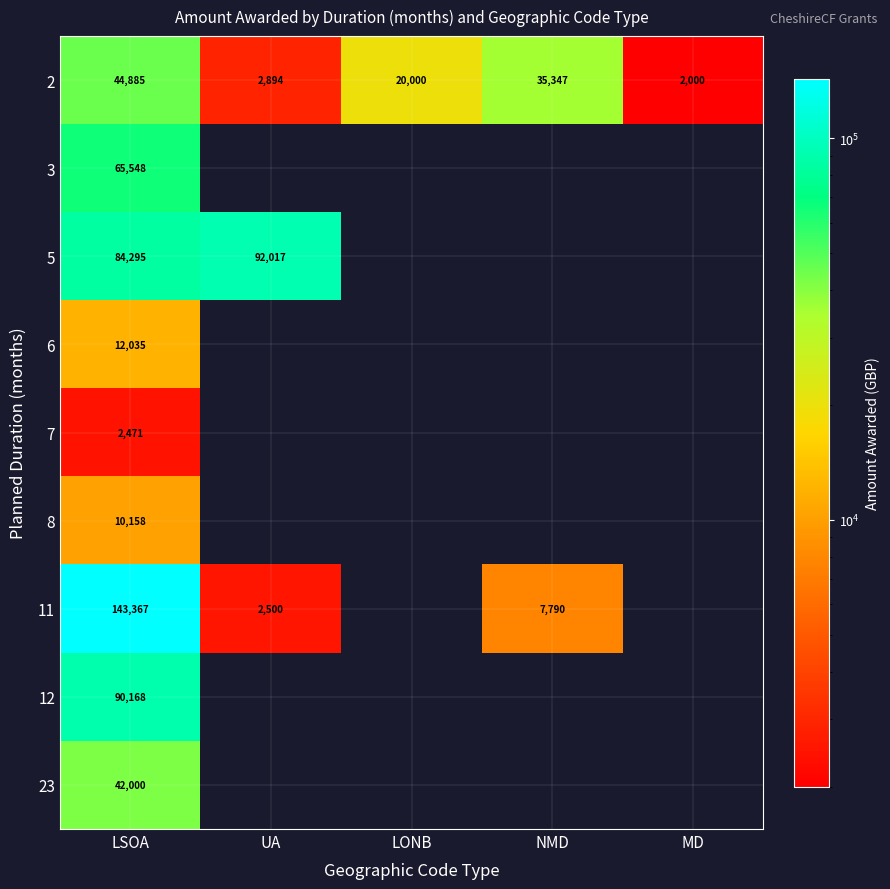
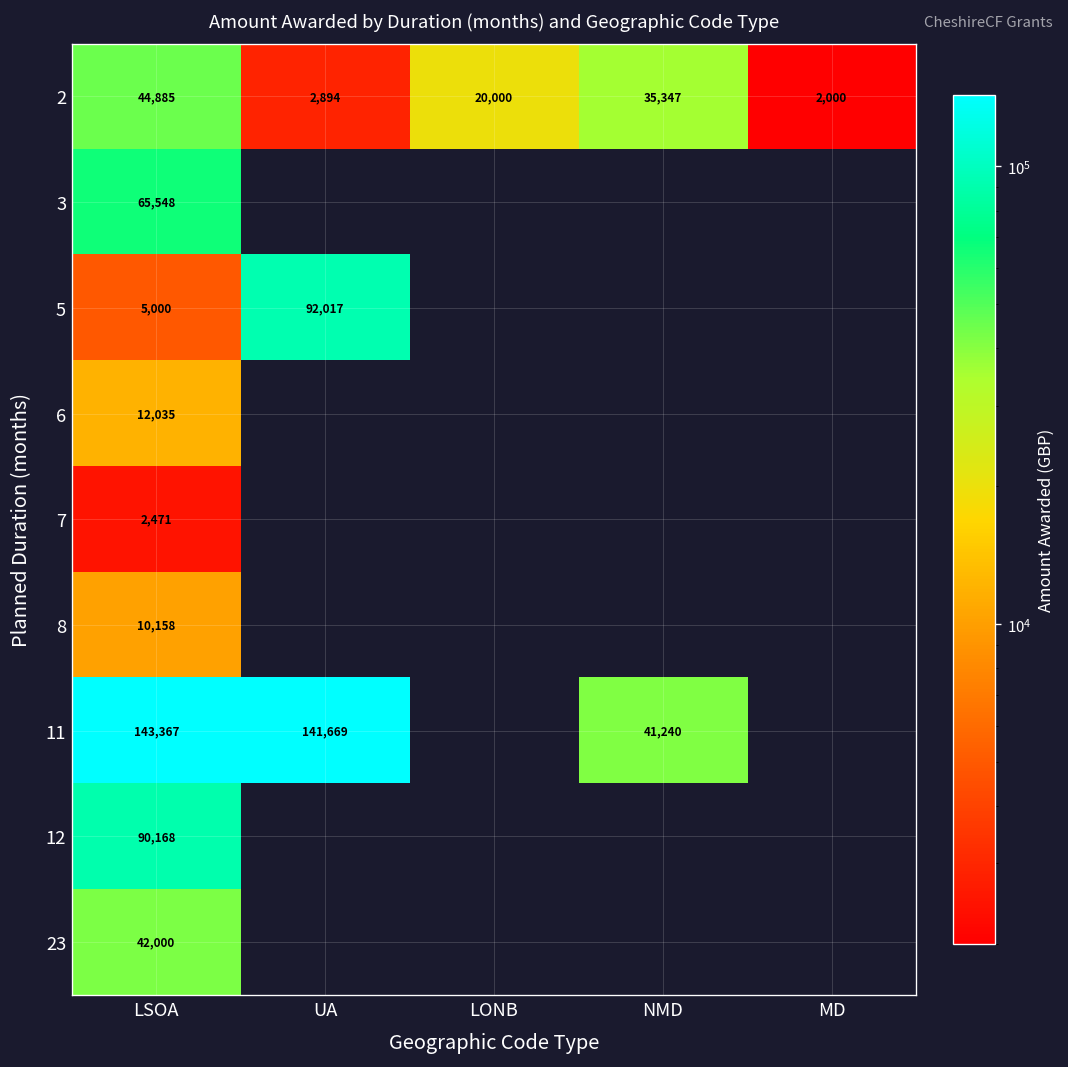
5, LSOA: 84,295 -> 5,000
11, UA: 2,500 -> 141,669
11, NMD: 7,790 -> 41,240
